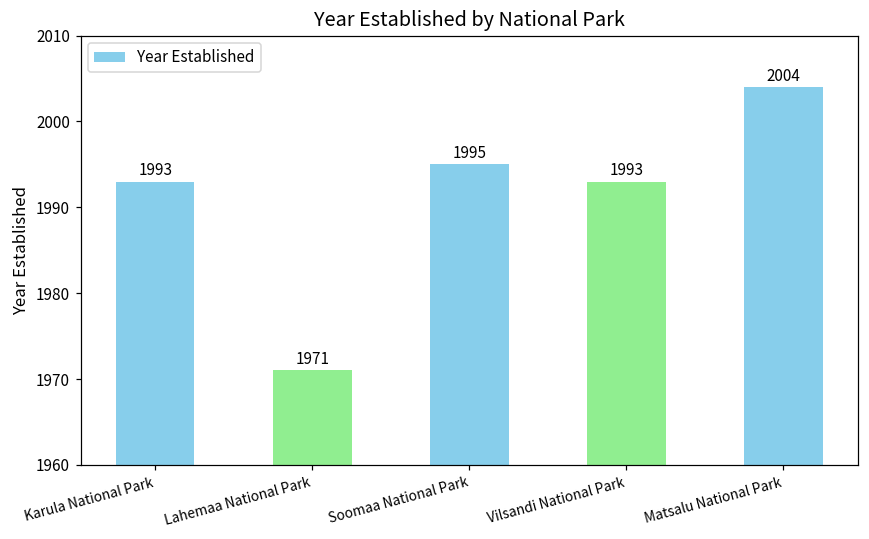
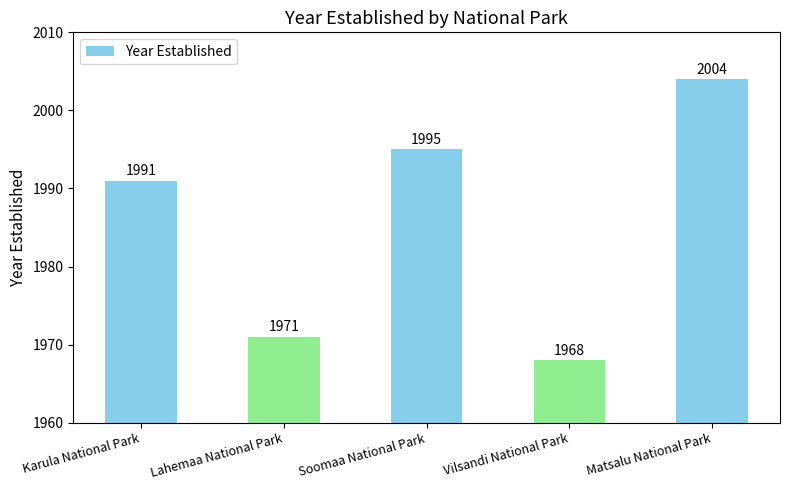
Karula National Park: 1993 -> 1991
Vilsandi National Park: 1993 -> 1968
